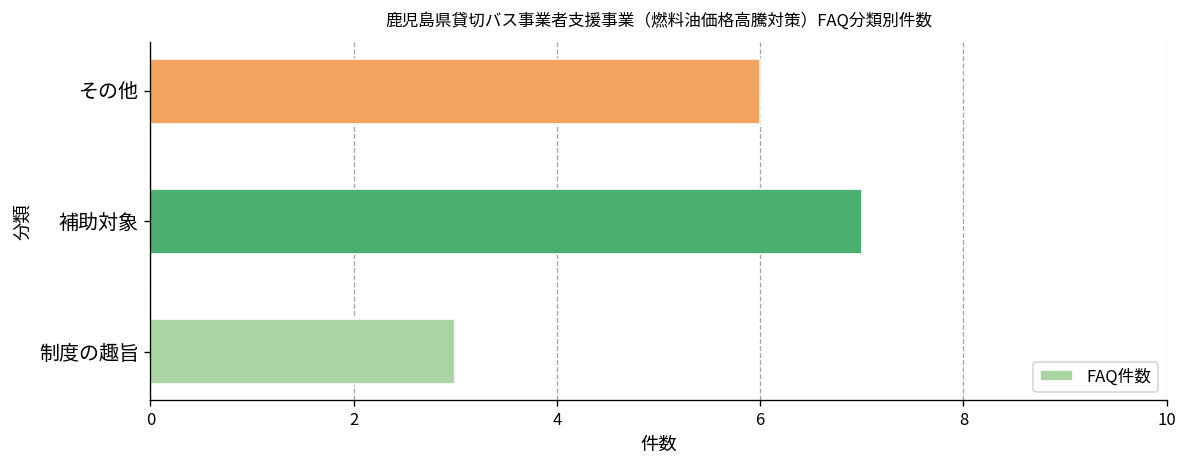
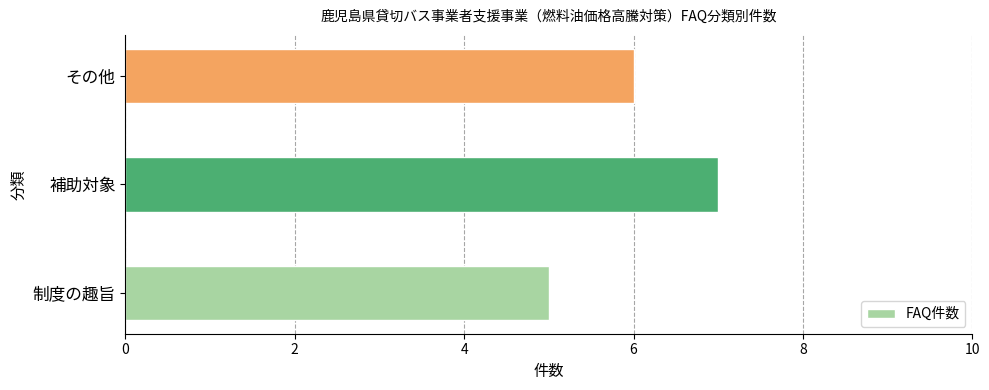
制度の趣旨: 3 -> 5
